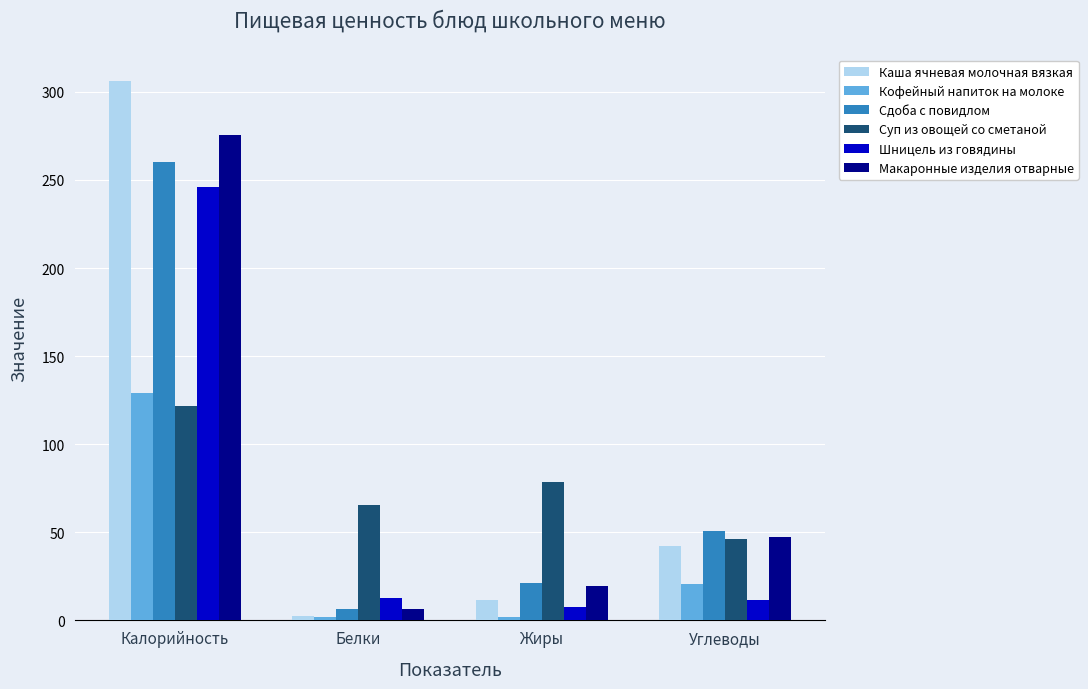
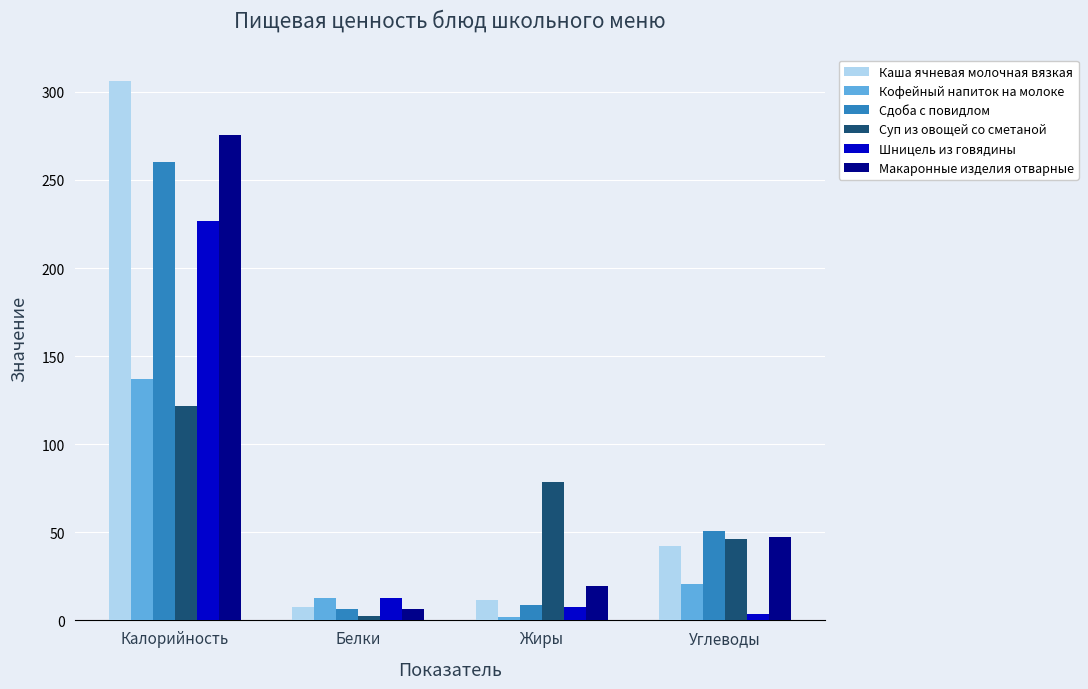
Кофейный напиток на молоке, Калорийность: 129 -> 137
Шницель из говядины, Калорийность: 246 -> 227
Каша ячневая молочная вязкая, Белки: 3 -> 8
Кофейный напиток на молоке, Белки: 2 -> 12
Суп из овощей со сметаной, Белки: 66 -> 2
Сдоба с повидлом, Жиры: 21 -> 9
Шницель из говядины, Углеводы: 12 -> 4
